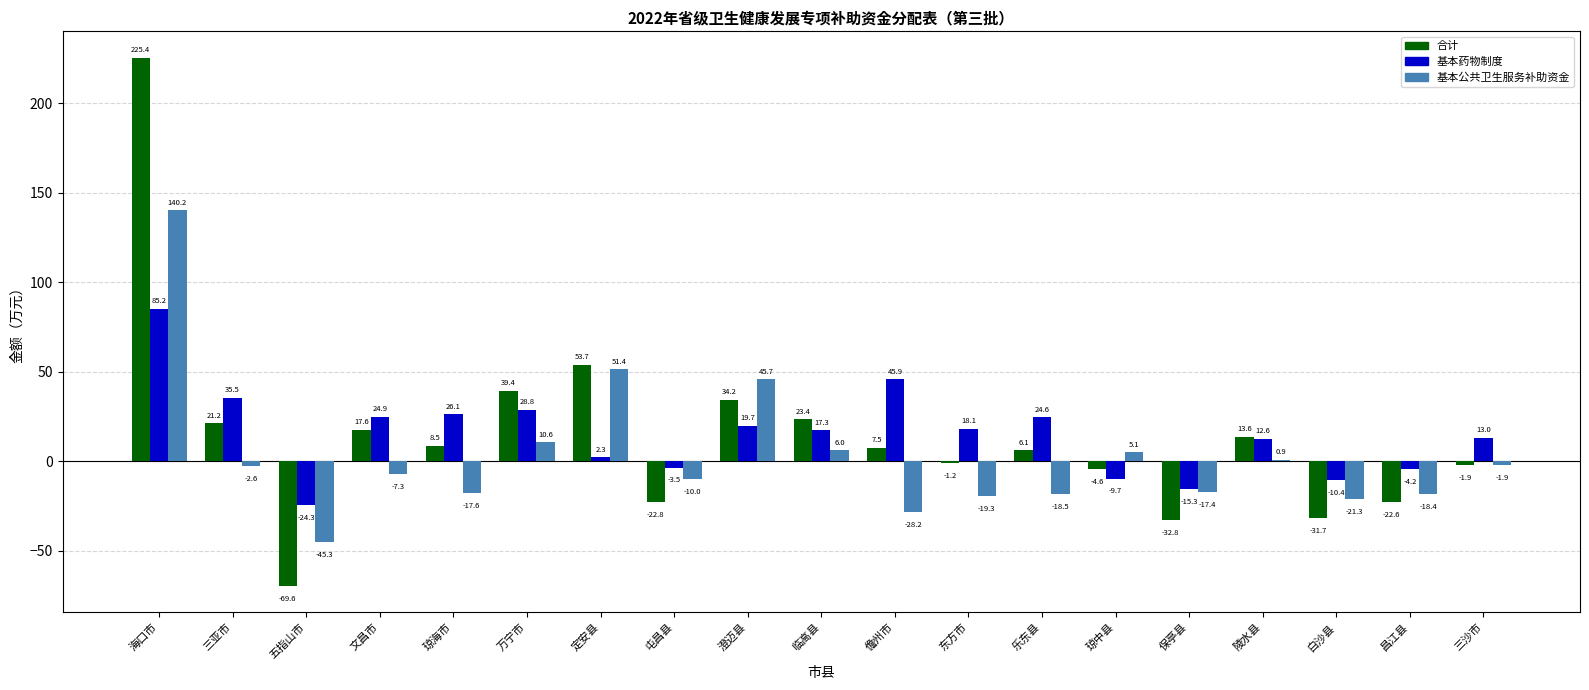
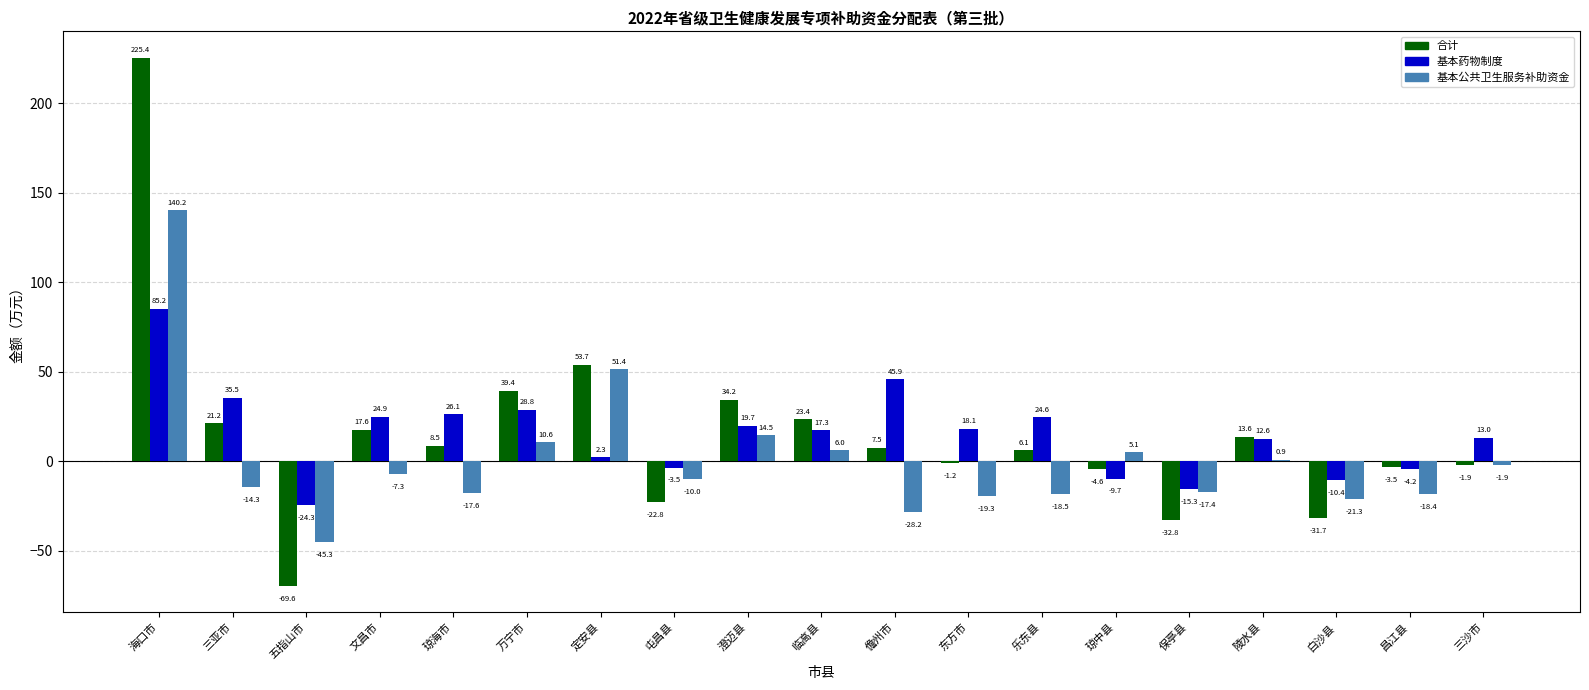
基本公共卫生服务补助资金, 三亚市: -2.6 -> -14.3
基本公共卫生服务补助资金, 澄迈县: 45.7 -> 14.5
合计, 昌江县: -22.6 -> -3.5
